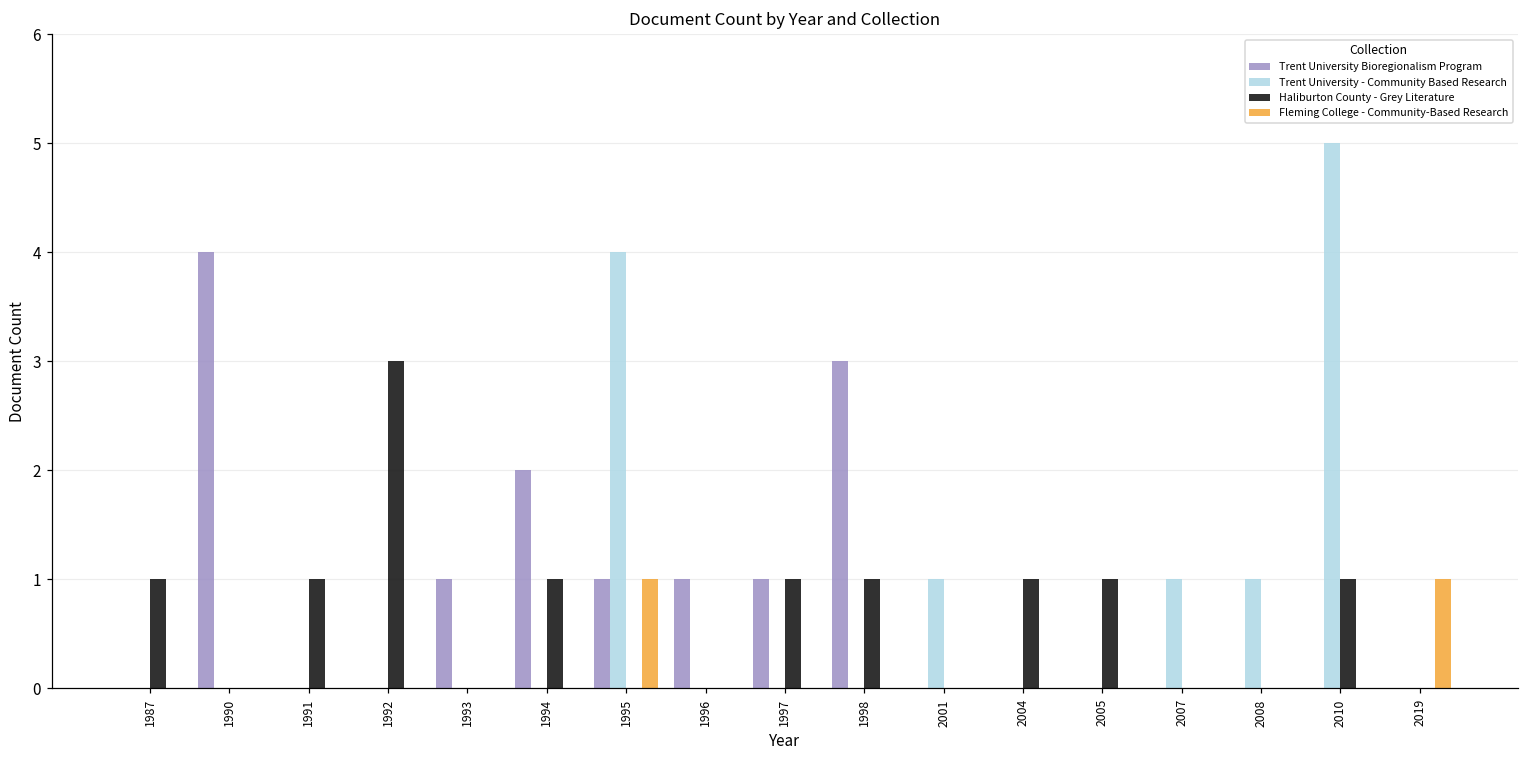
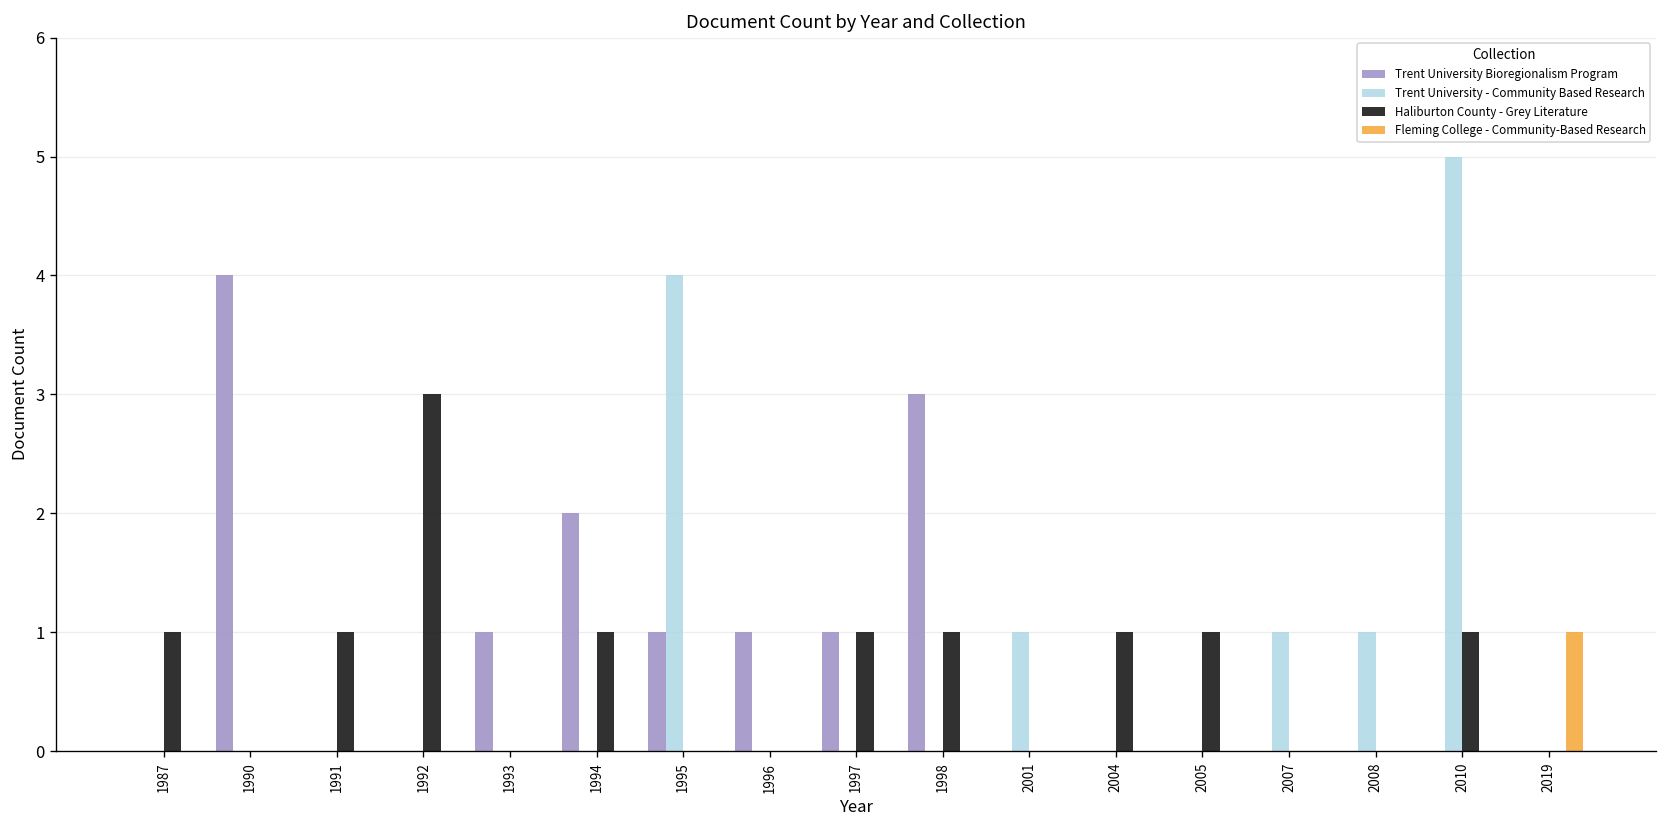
Fleming College - Community-Based Research, 1995: 1 -> 0
